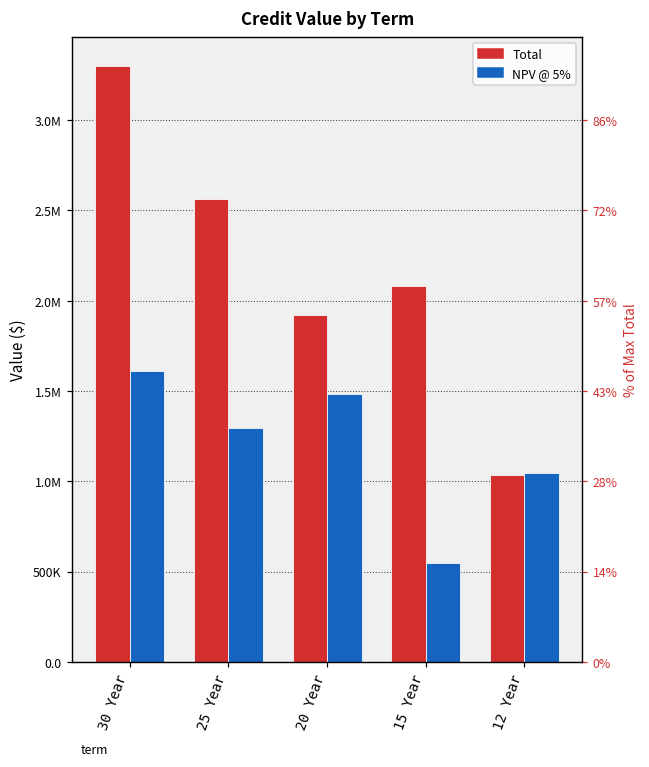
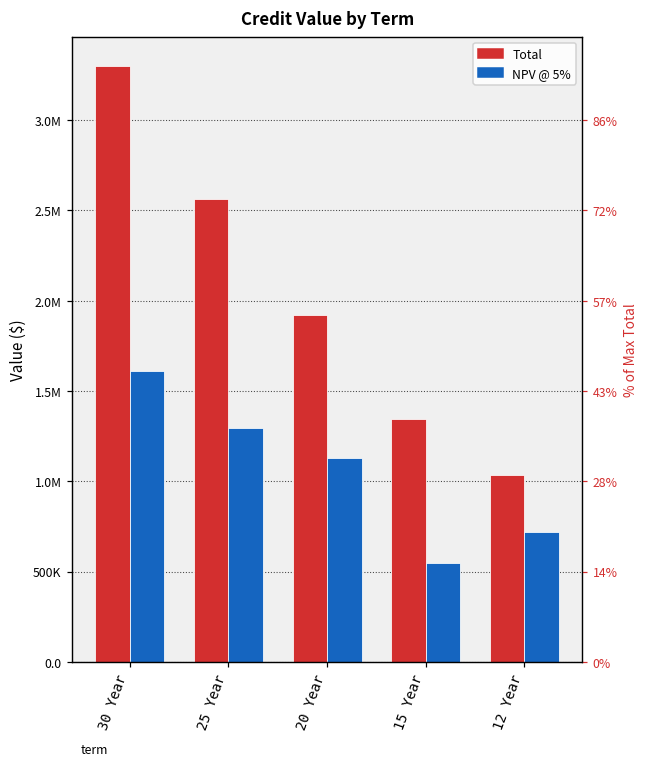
NPV @ 5%, 20 Year: 1490000 -> 1130000
Total, 15 Year: 2080000 -> 1350000
NPV @ 5%, 12 Year: 1050000 -> 720000
